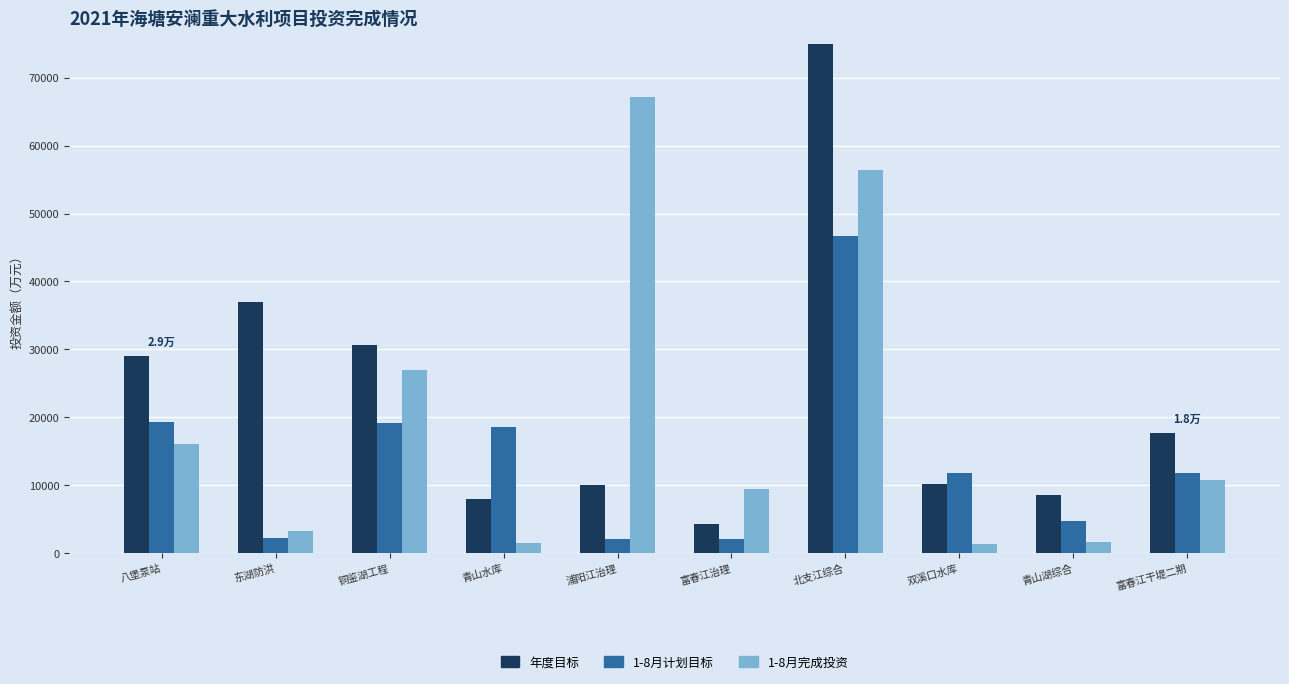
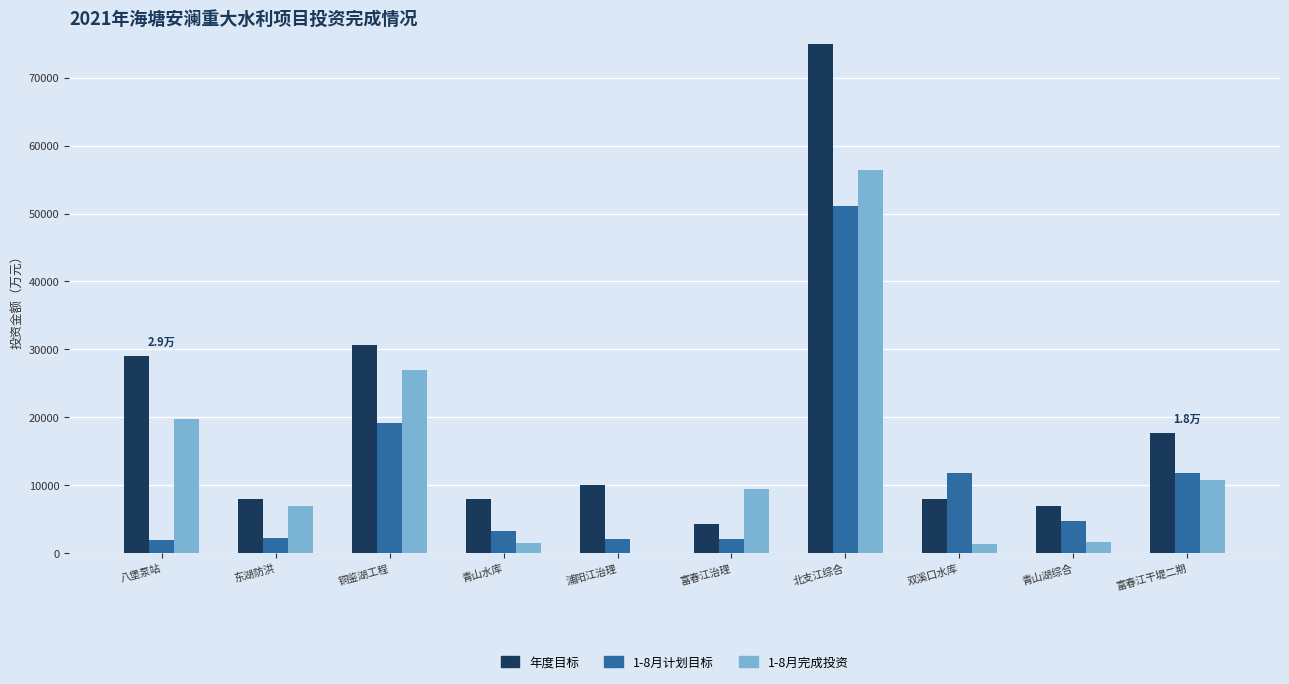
1-8月计划目标, 八堡泵站: 19000 -> 2000
1-8月完成投资, 八堡泵站: 16000 -> 20000
年度目标, 东湖防洪: 37000 -> 8000
1-8月完成投资, 东湖防洪: 3000 -> 7000
1-8月计划目标, 青山水库: 19000 -> 3000
1-8月完成投资, 浦阳江治理: 67000 -> 0
1-8月计划目标, 北支江综合: 47000 -> 51000
年度目标, 双溪口水库: 10000 -> 8000
年度目标, 青山湖综合: 9000 -> 7000
